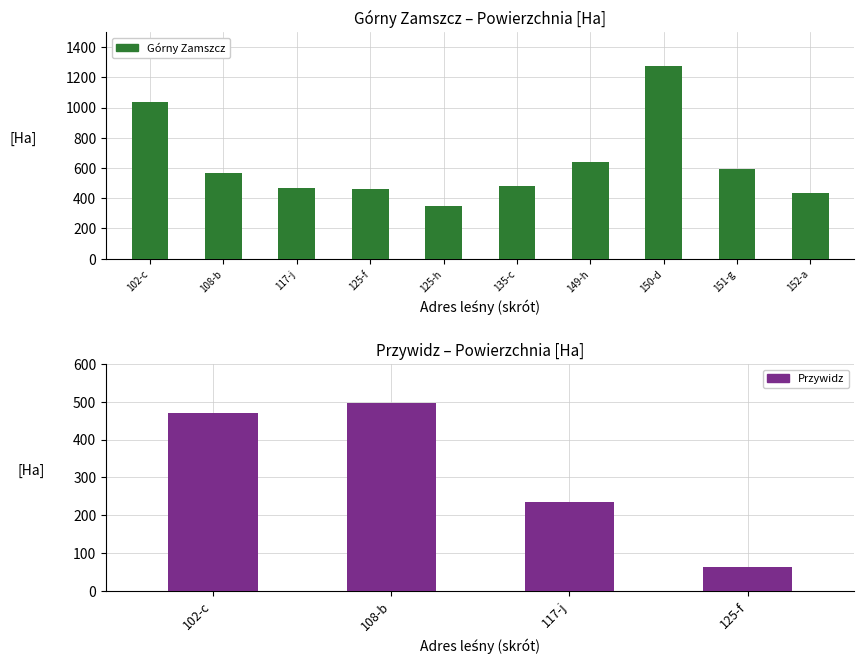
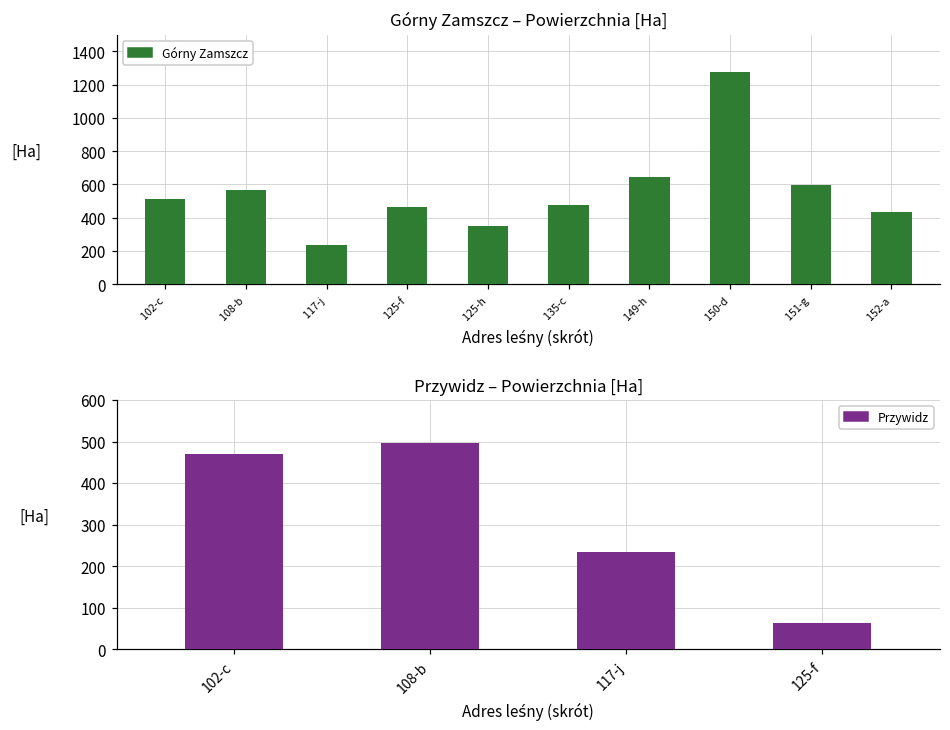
Górny Zamszcz – Powierzchnia [Ha], 102-c: 1030 -> 510
Górny Zamszcz – Powierzchnia [Ha], 117-j: 470 -> 240
